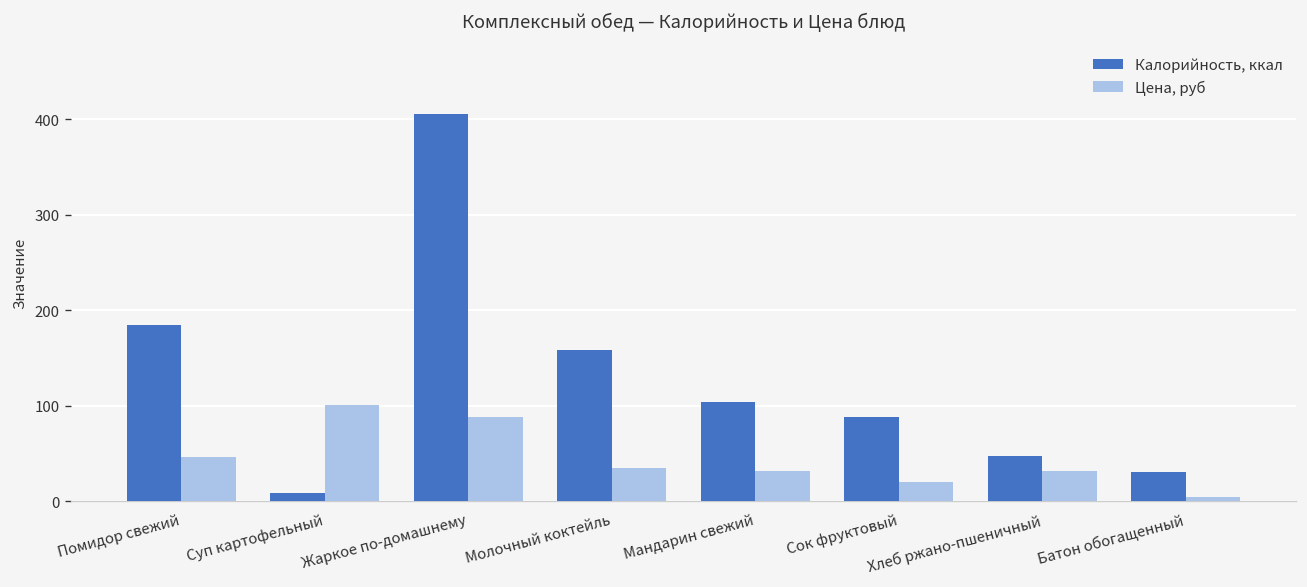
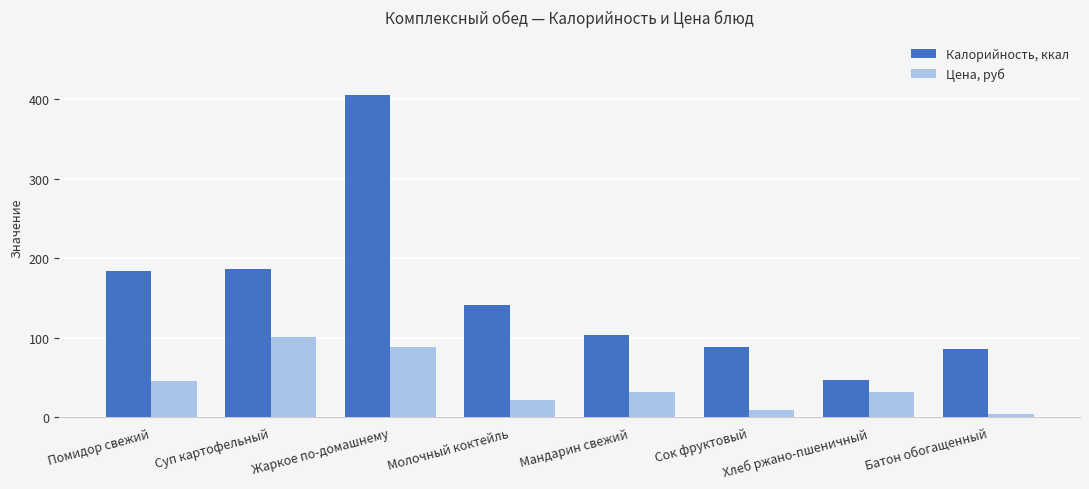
Калорийность, ккал, Суп картофельный: 10 -> 190
Калорийность, ккал, Молочный коктейль: 160 -> 140
Цена, руб, Молочный коктейль: 40 -> 20
Цена, руб, Сок фруктовый: 20 -> 10
Калорийность, ккал, Батон обогащенный: 30 -> 90
